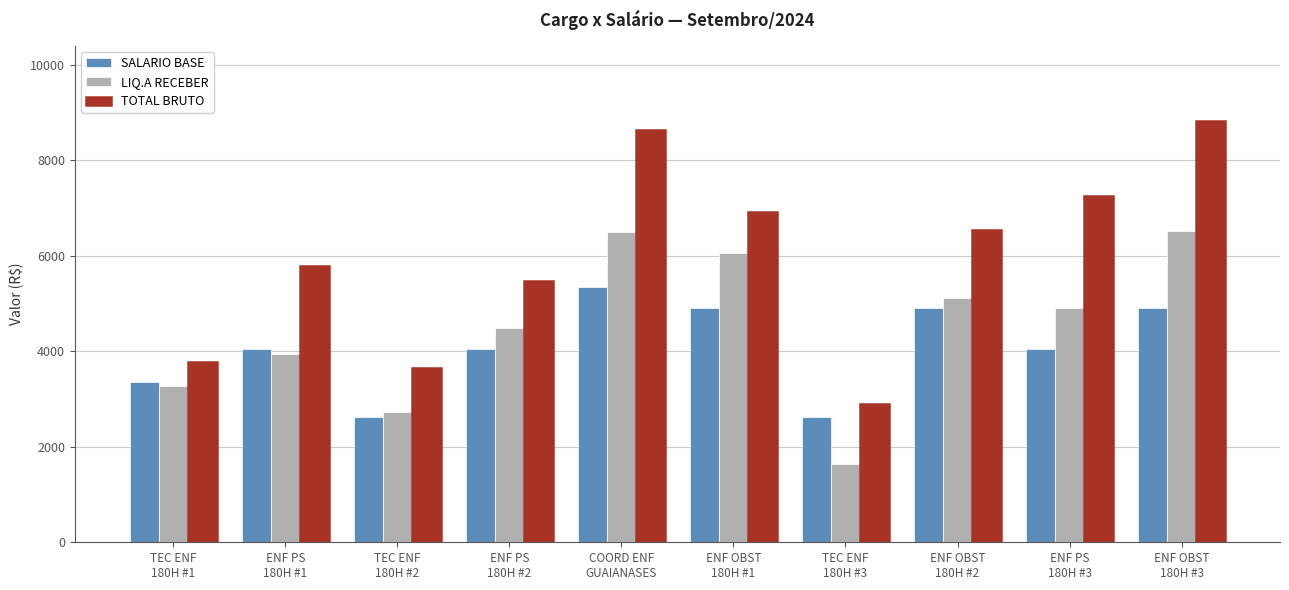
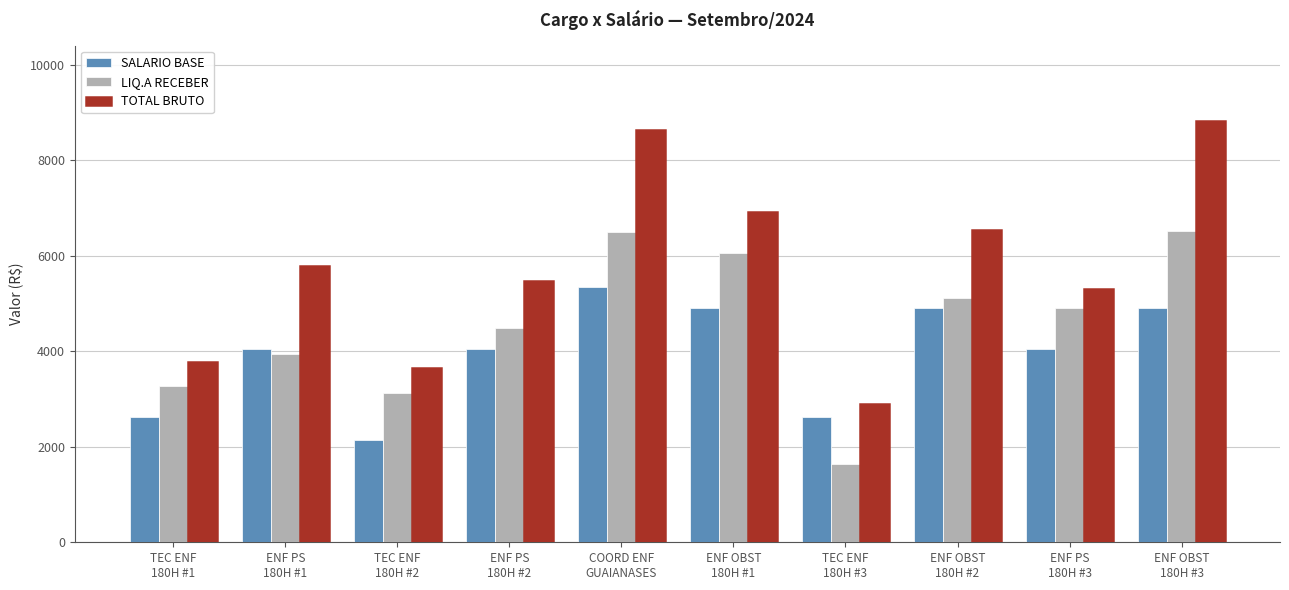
SALARIO BASE, TEC ENF 180H #1: 3400 -> 2600
SALARIO BASE, TEC ENF 180H #2: 2600 -> 2100
LIQ.A RECEBER, TEC ENF 180H #2: 2700 -> 3100
TOTAL BRUTO, ENF PS 180H #3: 7300 -> 5300
